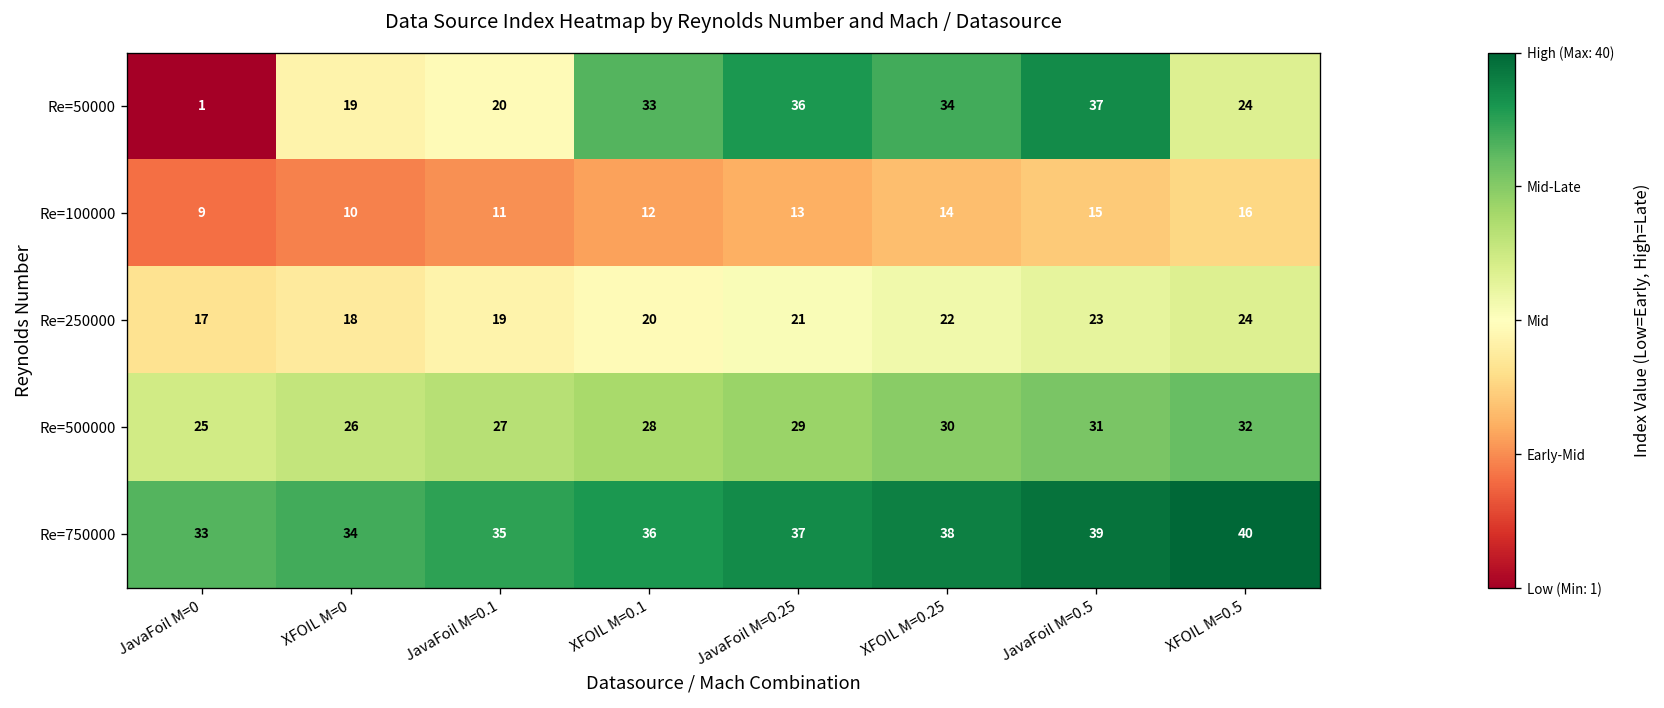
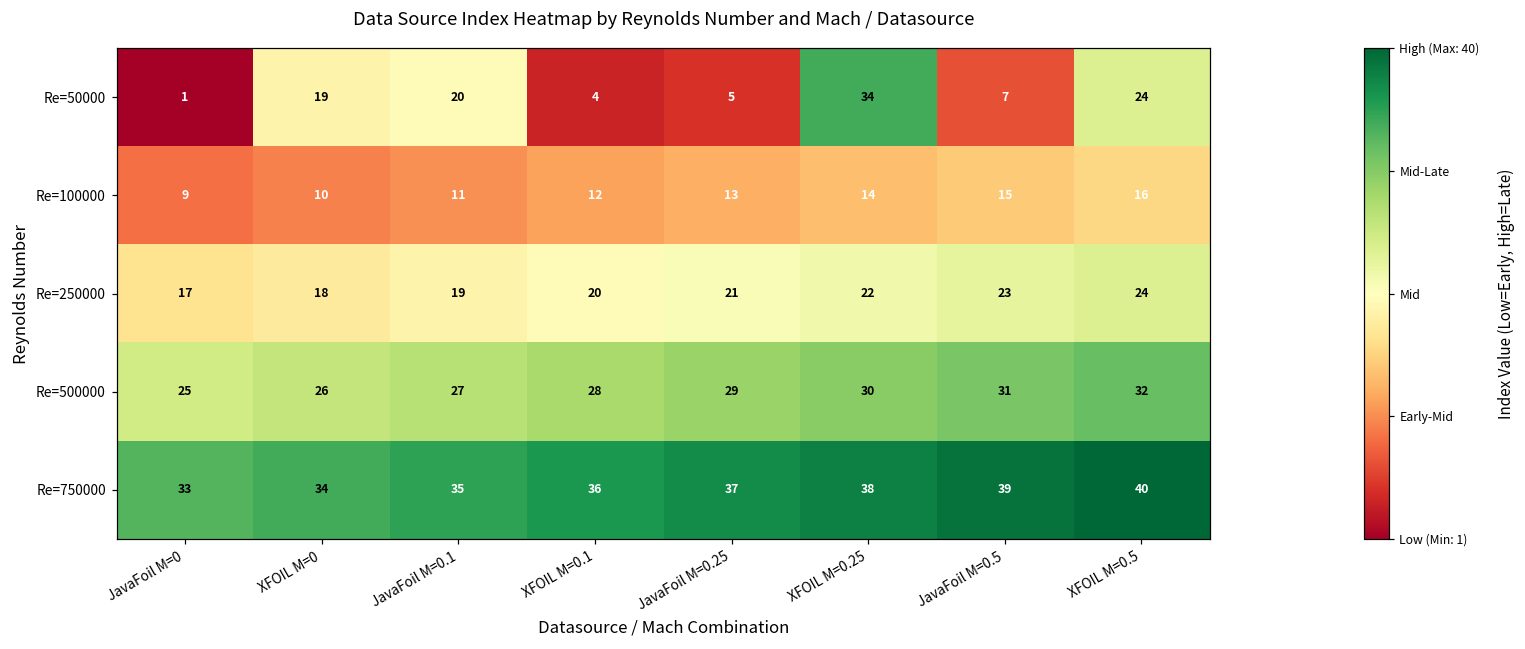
Re=50000, XFOIL M=0.1: 33 -> 4
Re=50000, JavaFoil M=0.25: 36 -> 5
Re=50000, JavaFoil M=0.5: 37 -> 7
